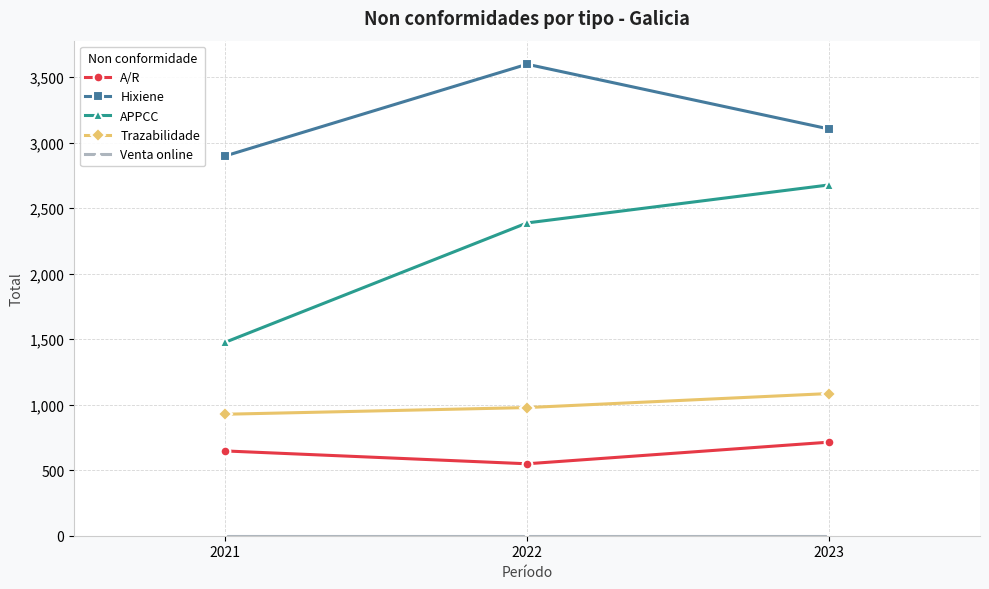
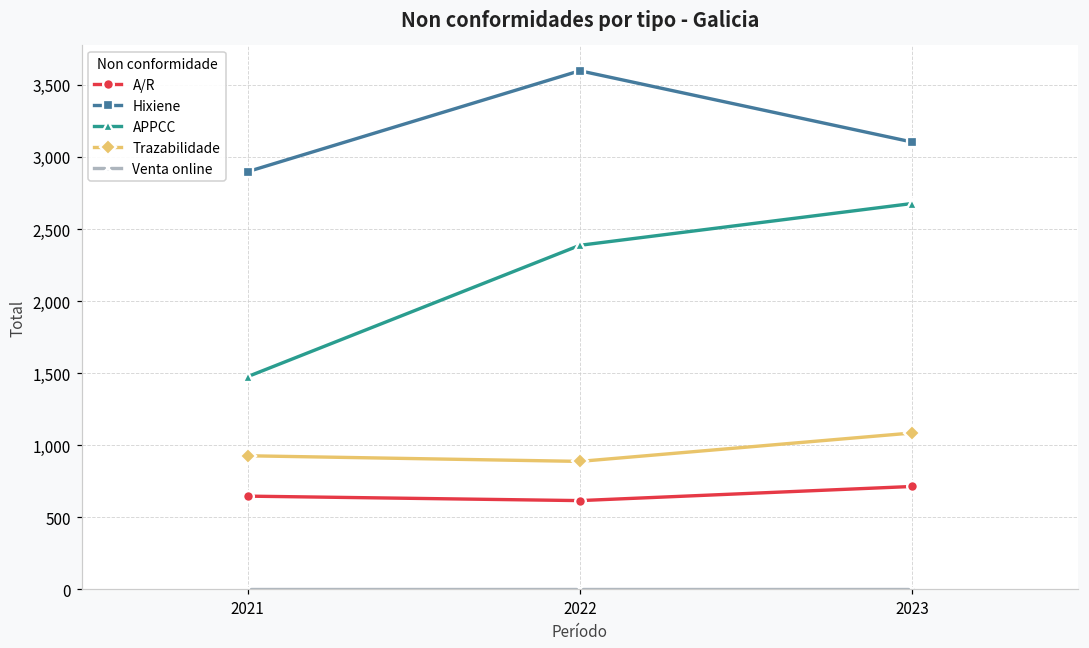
A/R, 2022: 550 -> 620
Trazabilidade, 2022: 980 -> 890
